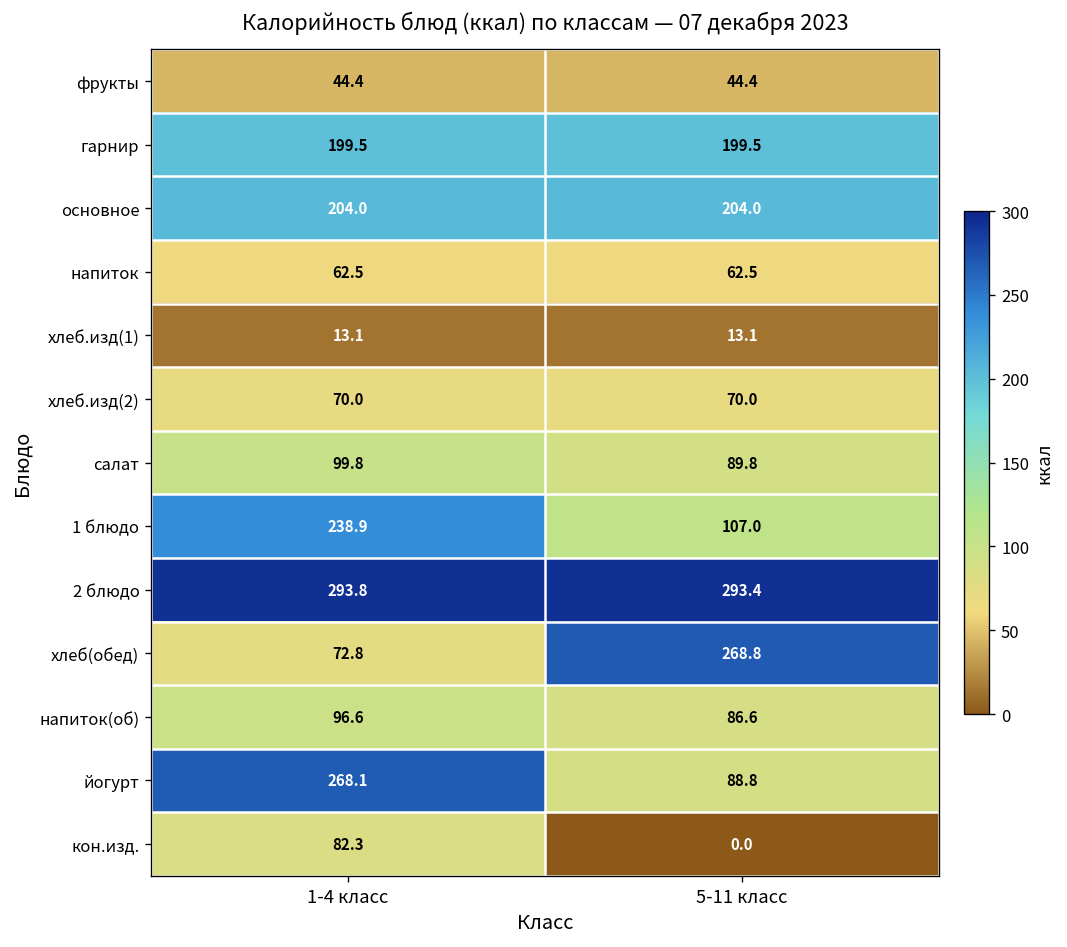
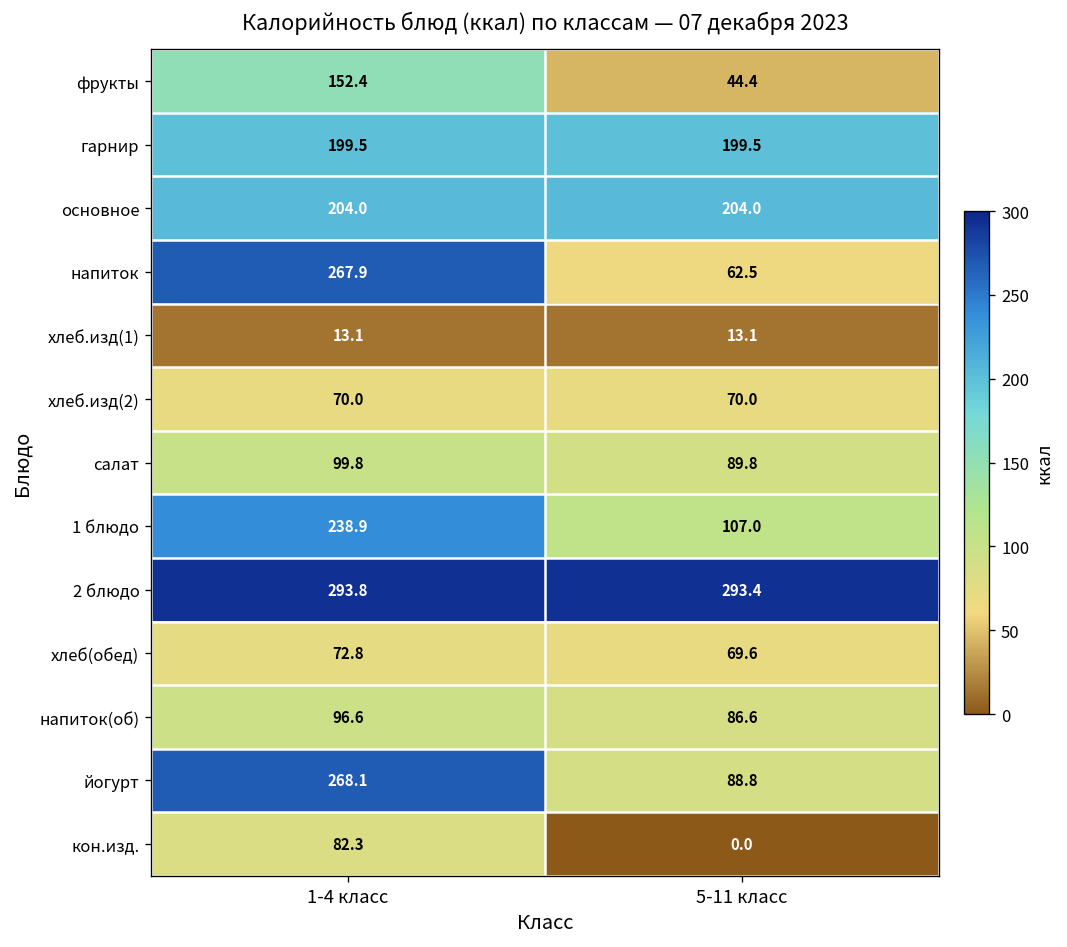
фрукты, 1-4 класс: 44.4 -> 152.4
напиток, 1-4 класс: 62.5 -> 267.9
хлеб(обед), 5-11 класс: 268.8 -> 69.6
